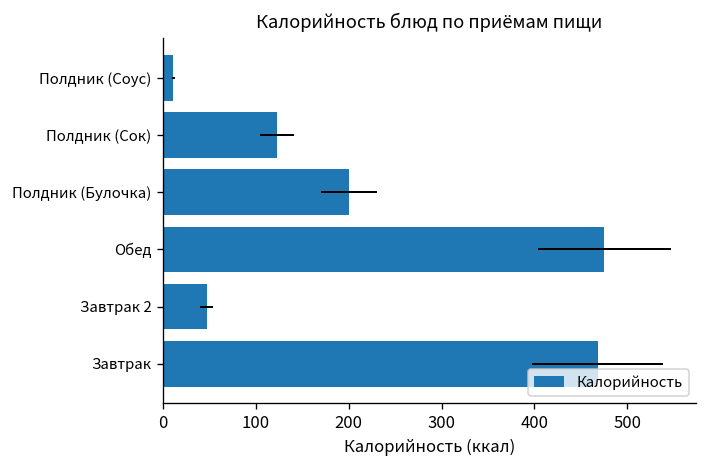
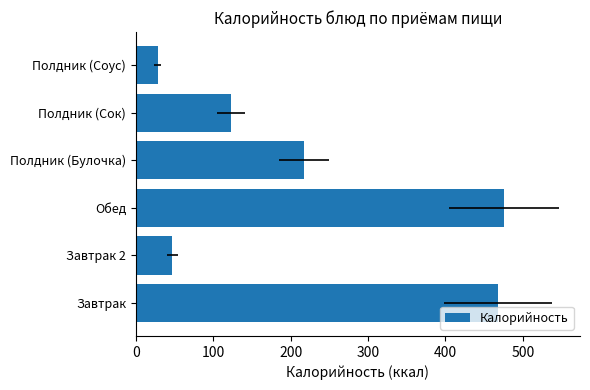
Полдник (Соус): 10 -> 30
Полдник (Булочка): 200 -> 220
